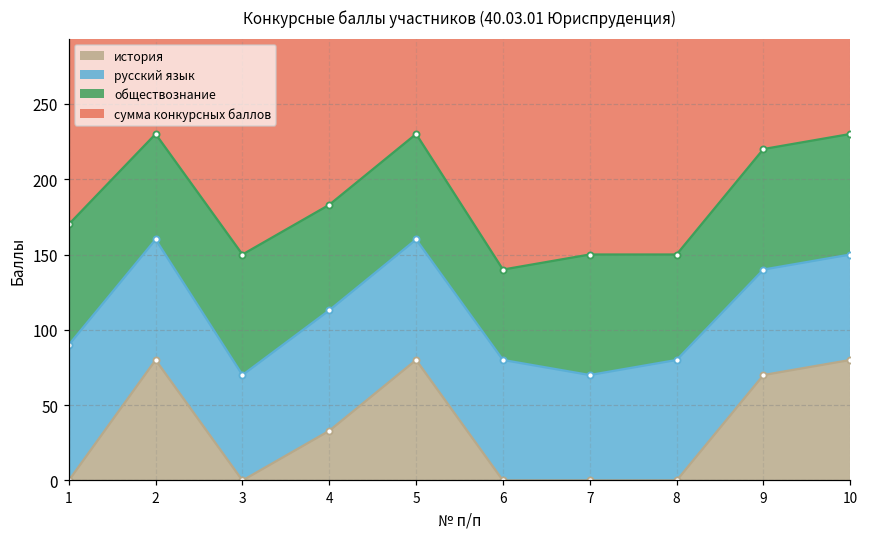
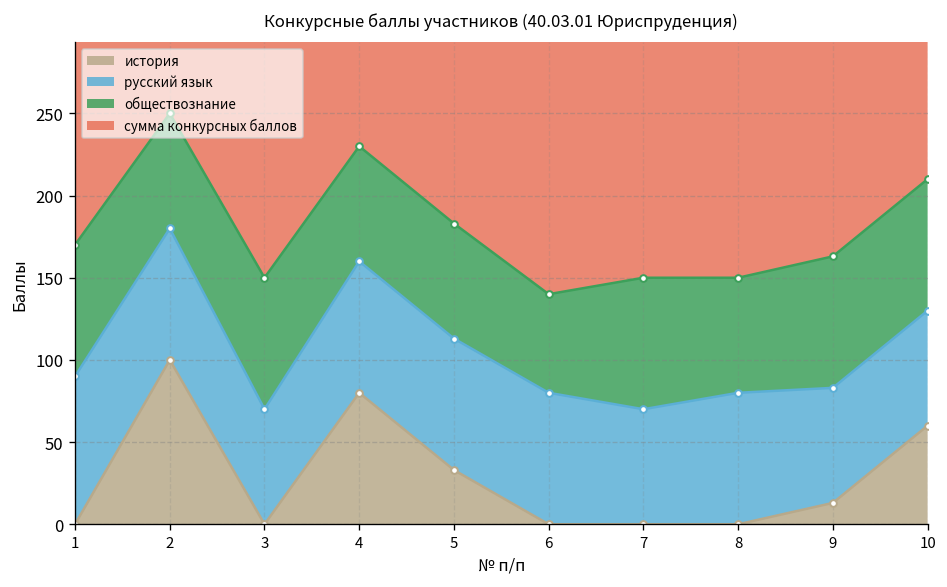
история, 2: 80 -> 100
история, 4: 33 -> 80
история, 5: 80 -> 33
история, 9: 70 -> 13
история, 10: 80 -> 60
